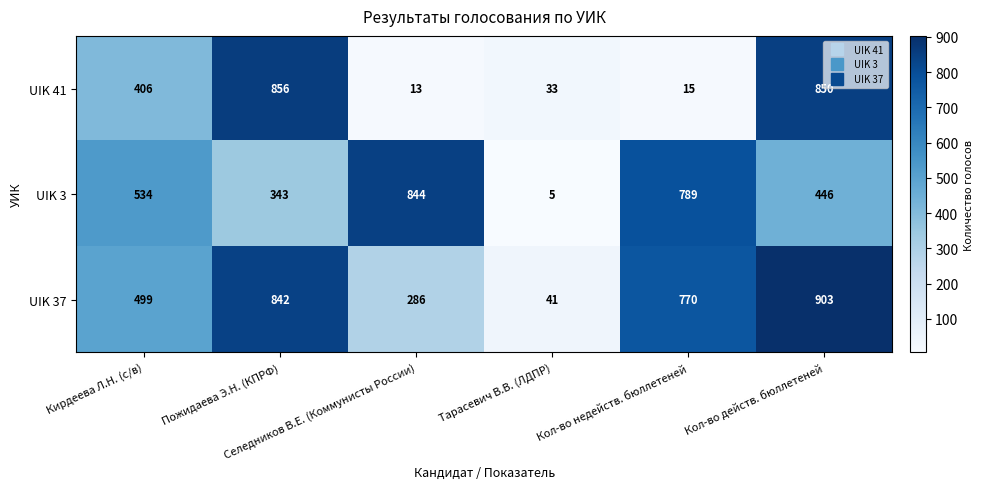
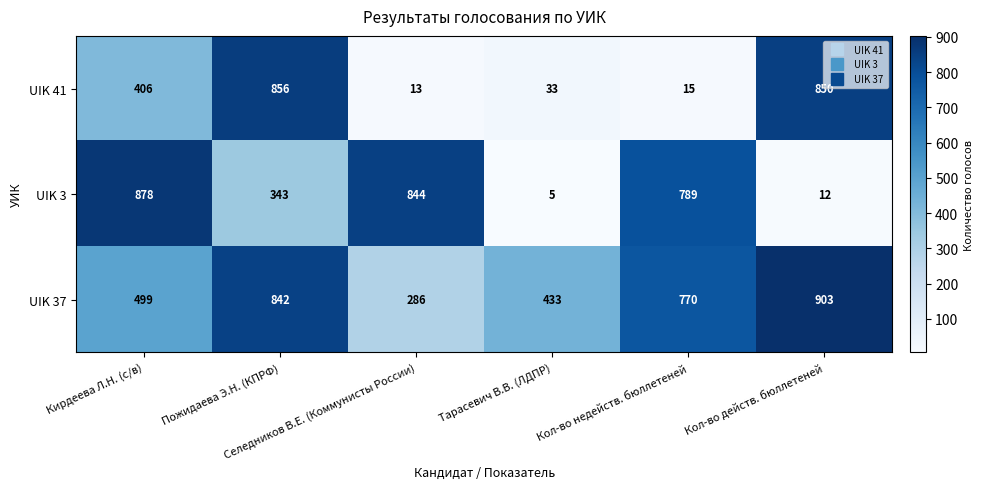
UIK 3, Кирдеева Л.Н. (с/в): 534 -> 878
UIK 3, Кол-во действ. бюллетеней: 446 -> 12
UIK 37, Тарасевич В.В. (ЛДПР): 41 -> 433
